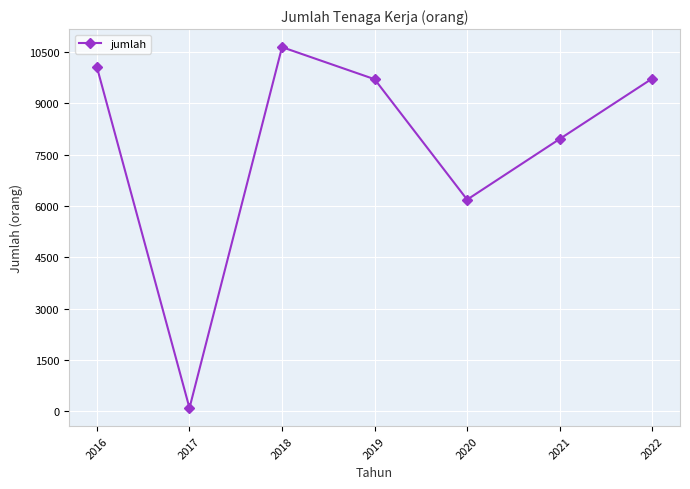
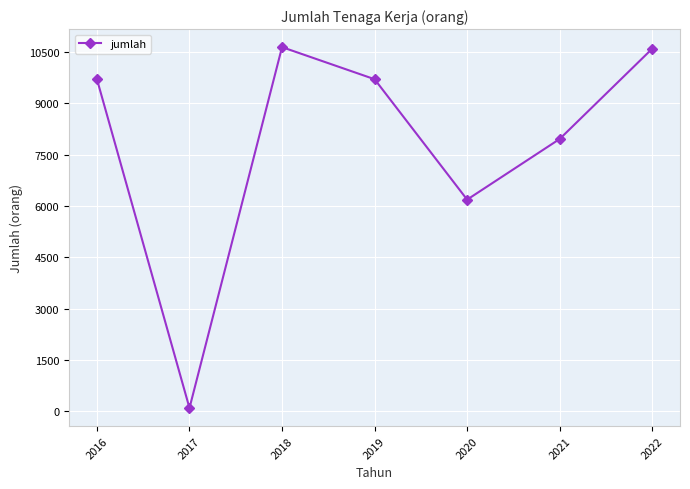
2016: 10100 -> 9700
2022: 9700 -> 10600
